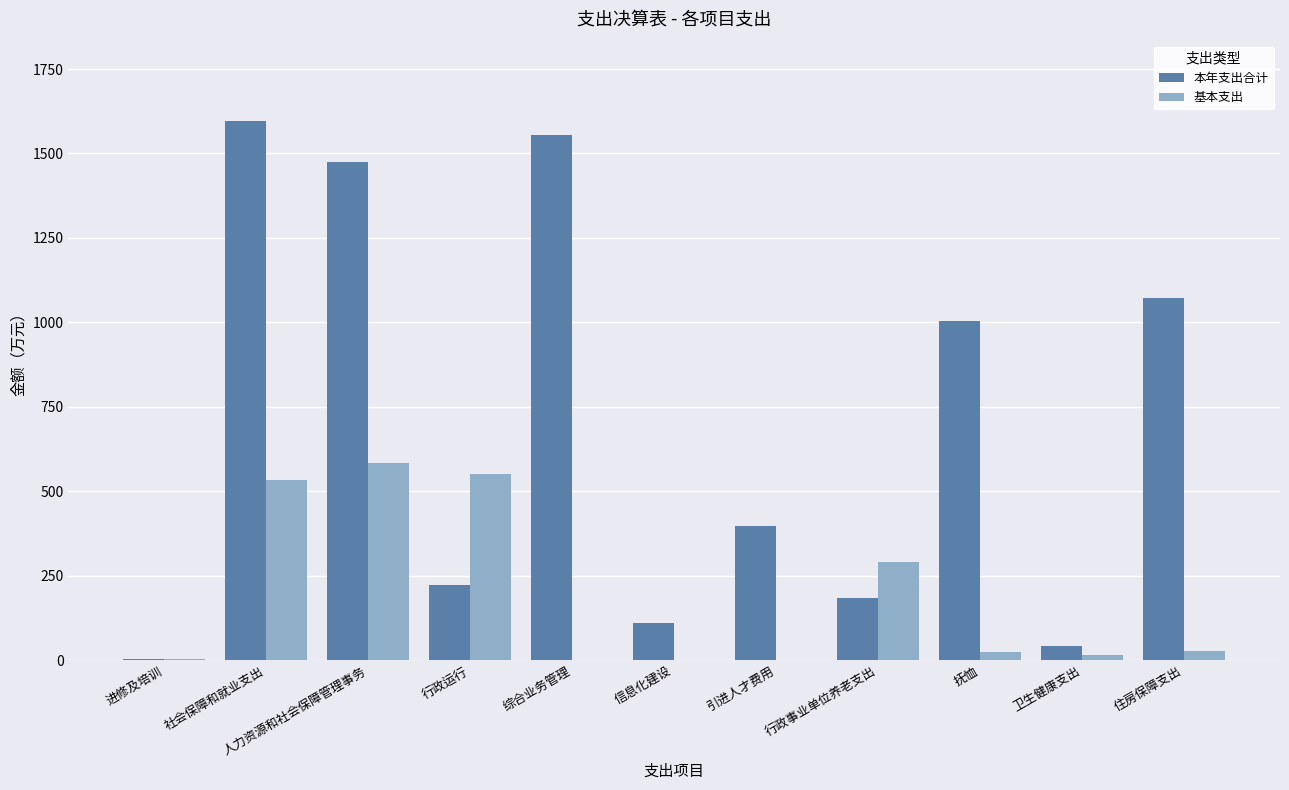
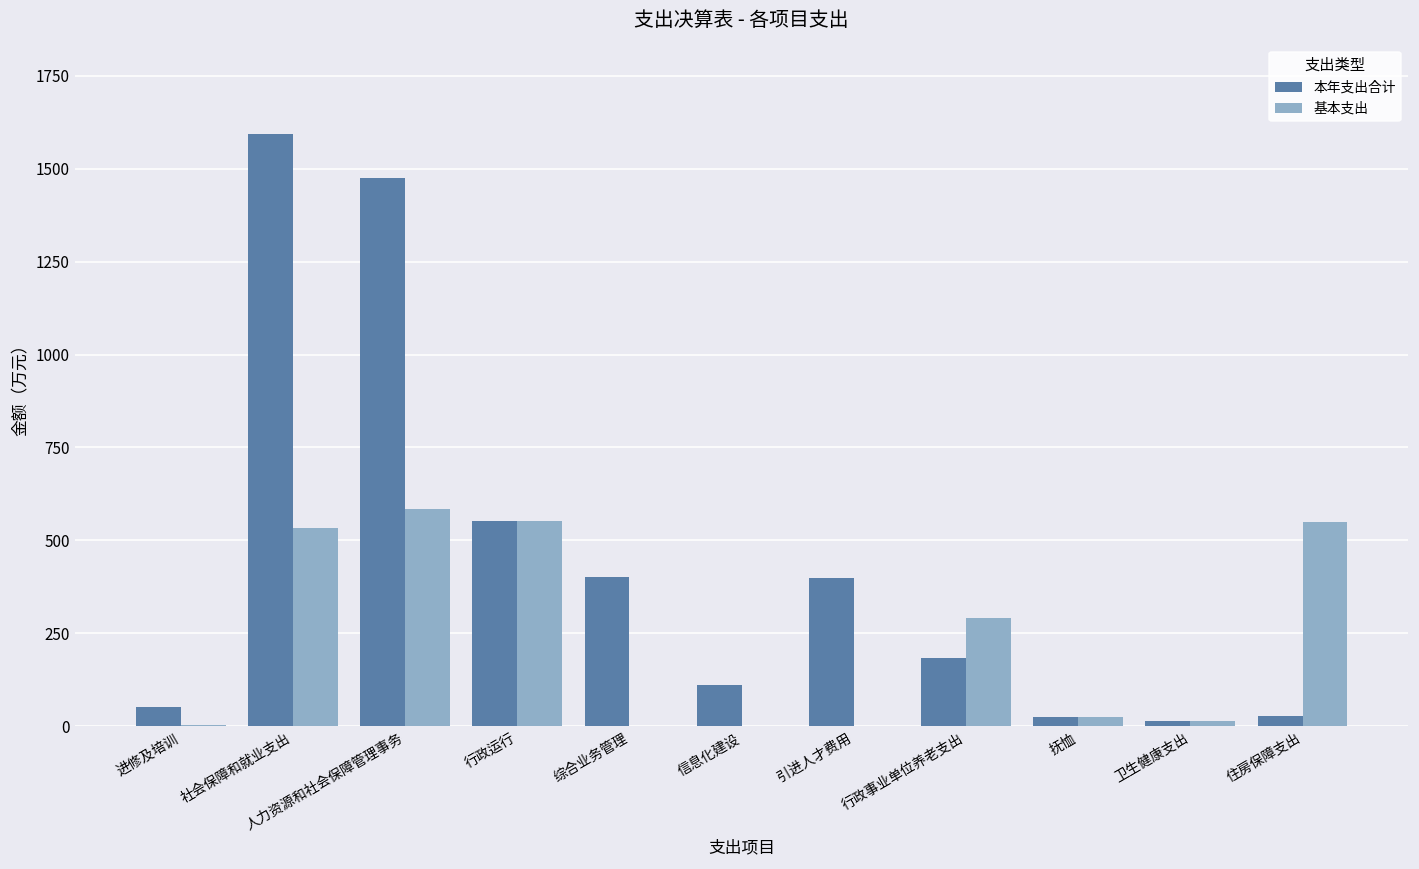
本年支出合计, 进修及培训: 0 -> 50
本年支出合计, 行政运行: 220 -> 550
本年支出合计, 综合业务管理: 1560 -> 400
本年支出合计, 抚恤: 1000 -> 30
本年支出合计, 卫生健康支出: 40 -> 10
本年支出合计, 住房保障支出: 1070 -> 30
基本支出, 住房保障支出: 30 -> 550
